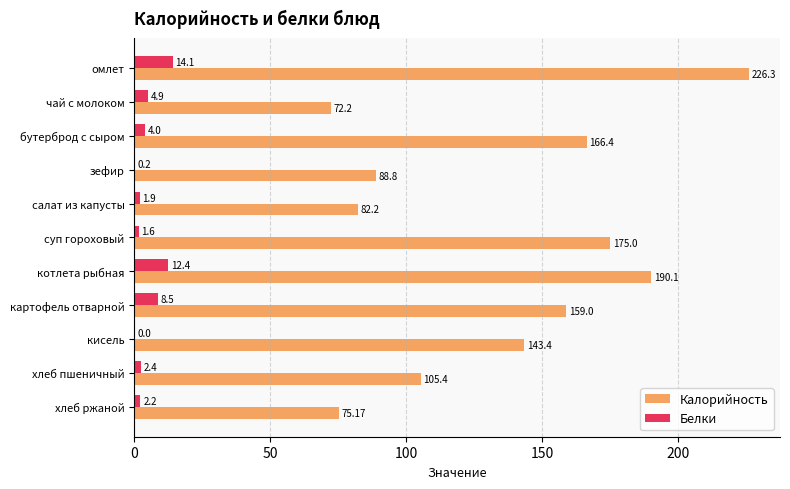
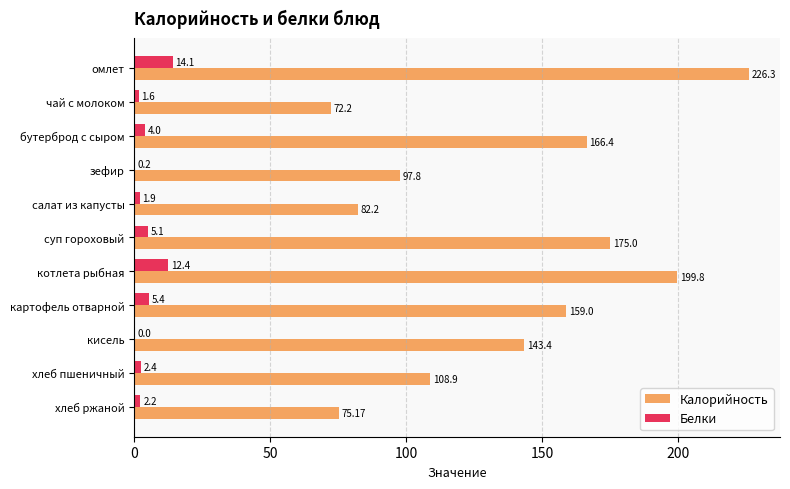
Белки, чай с молоком: 4.9 -> 1.6
Калорийность, зефир: 88.8 -> 97.8
Белки, суп гороховый: 1.6 -> 5.1
Калорийность, котлета рыбная: 190.1 -> 199.8
Белки, картофель отварной: 8.5 -> 5.4
Калорийность, хлеб пшеничный: 105.4 -> 108.9
